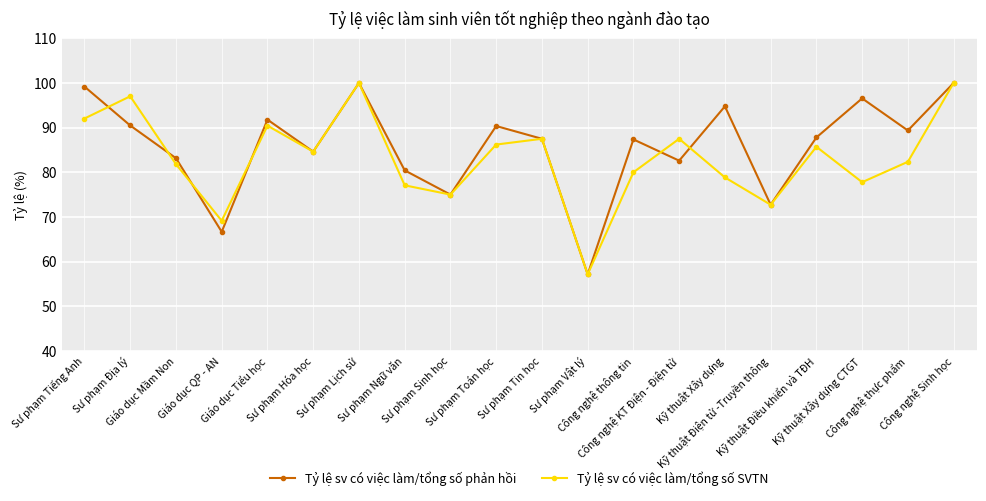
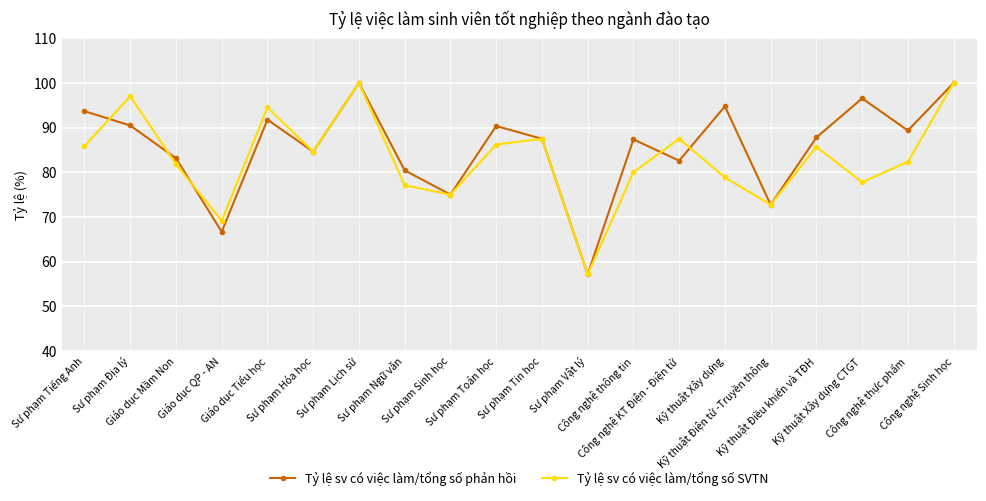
Tỷ lệ sv có việc làm/tổng số phản hồi, Sư phạm Tiếng Anh: 99 -> 94
Tỷ lệ sv có việc làm/tổng số SVTN, Sư phạm Tiếng Anh: 92 -> 86
Tỷ lệ sv có việc làm/tổng số SVTN, Giáo dục Tiểu học: 90 -> 95
